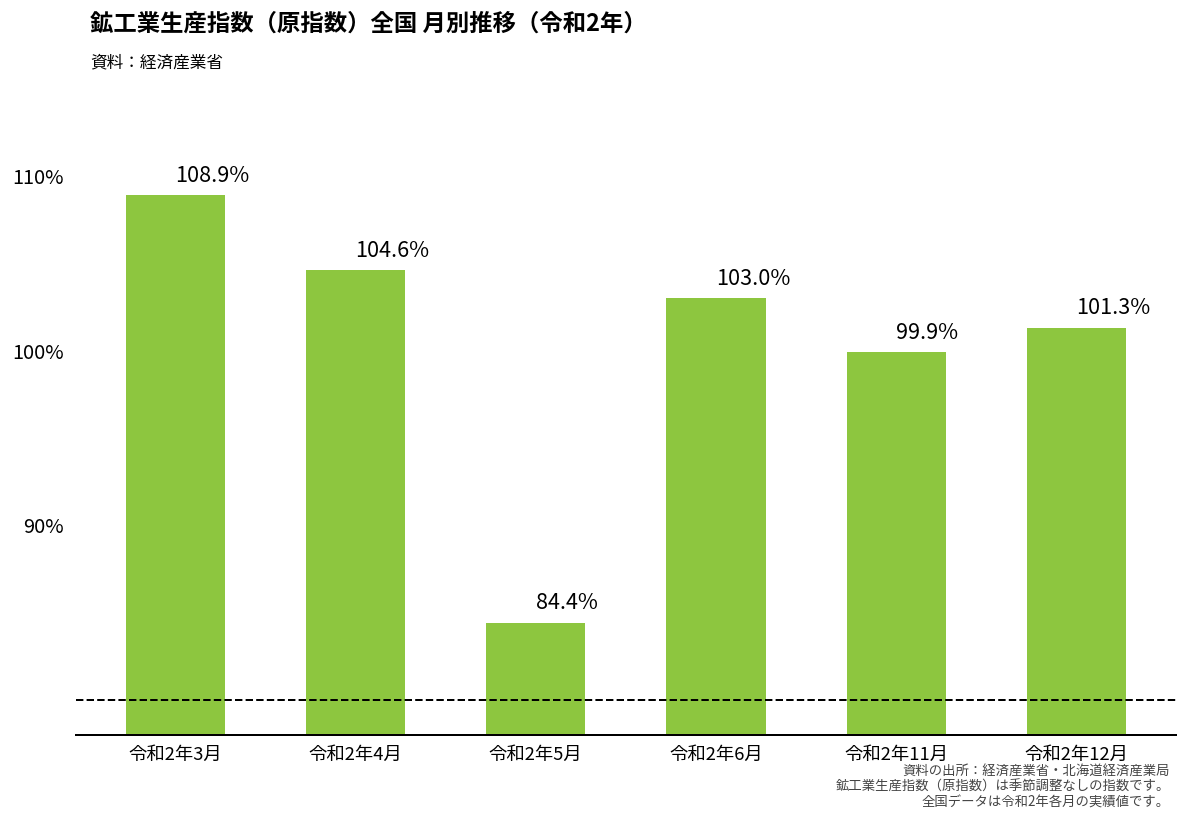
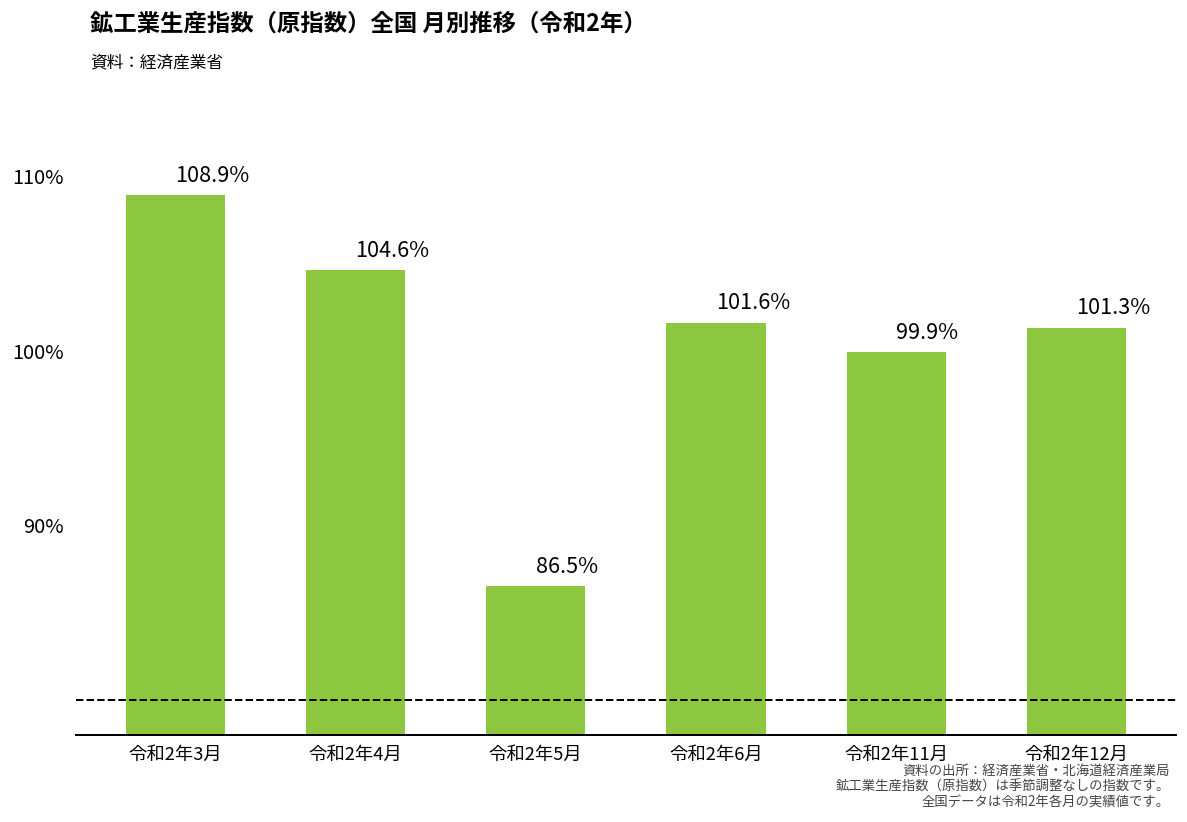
令和2年5月: 84.4% -> 86.5%
令和2年6月: 103.0% -> 101.6%
